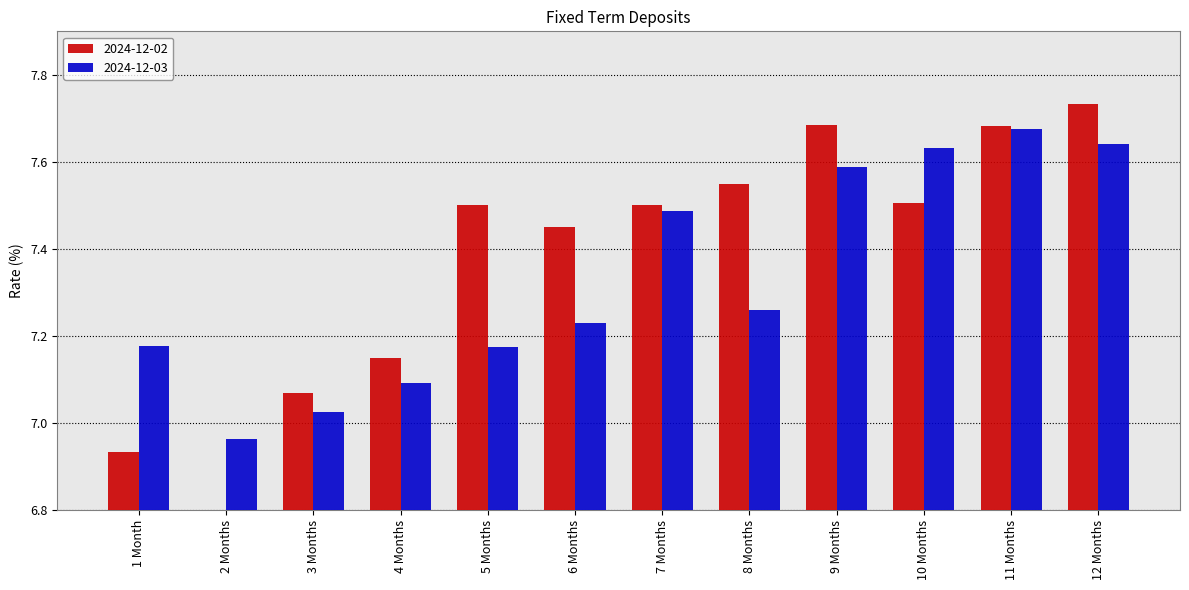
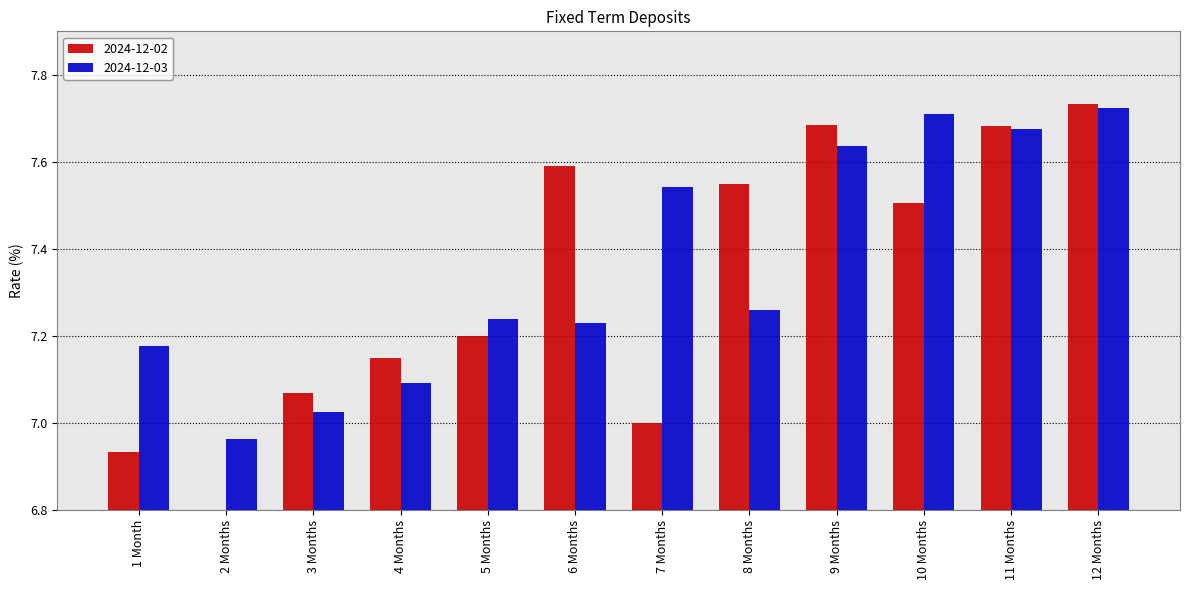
2024-12-02, 5 Months: 7.5 -> 7.2
2024-12-03, 5 Months: 7.18 -> 7.24
2024-12-02, 6 Months: 7.45 -> 7.59
2024-12-02, 7 Months: 7.5 -> 7.0
2024-12-03, 7 Months: 7.49 -> 7.54
2024-12-03, 9 Months: 7.59 -> 7.64
2024-12-03, 10 Months: 7.63 -> 7.71
2024-12-03, 12 Months: 7.64 -> 7.73
